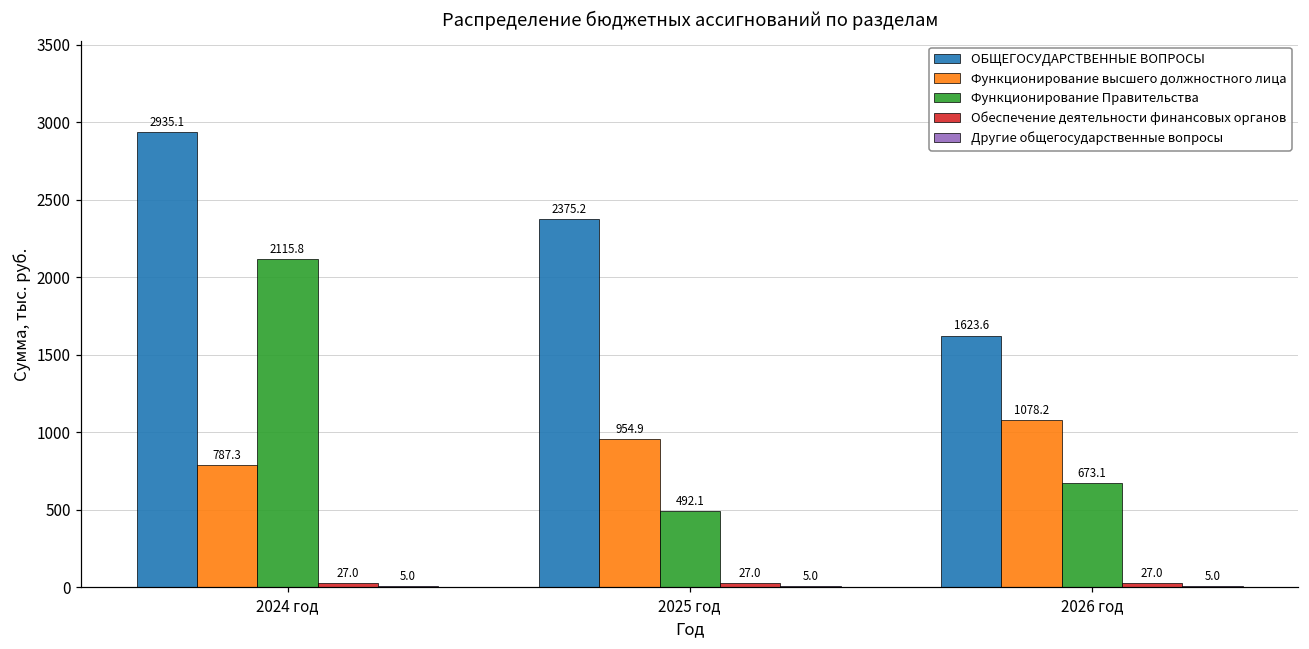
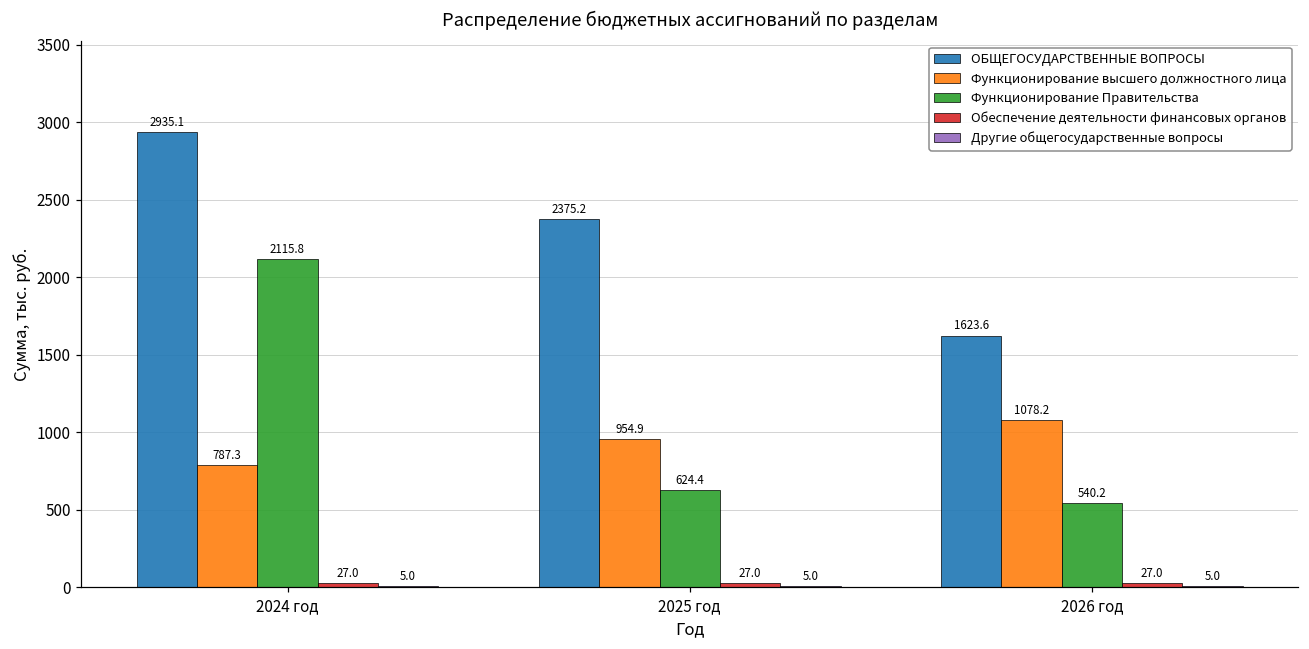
Функционирование Правительства, 2025 год: 492.1 -> 624.4
Функционирование Правительства, 2026 год: 673.1 -> 540.2
